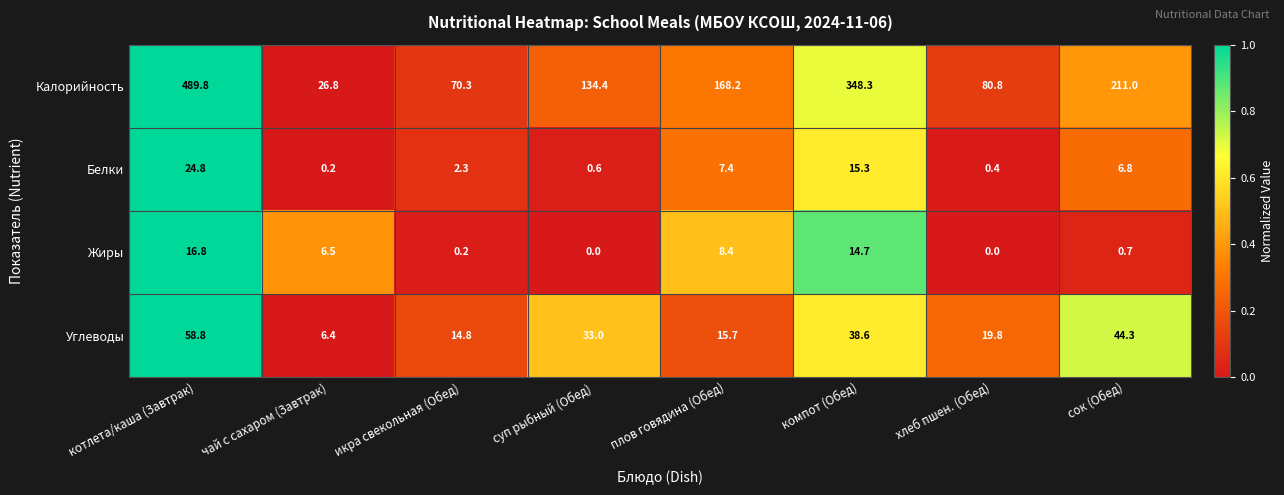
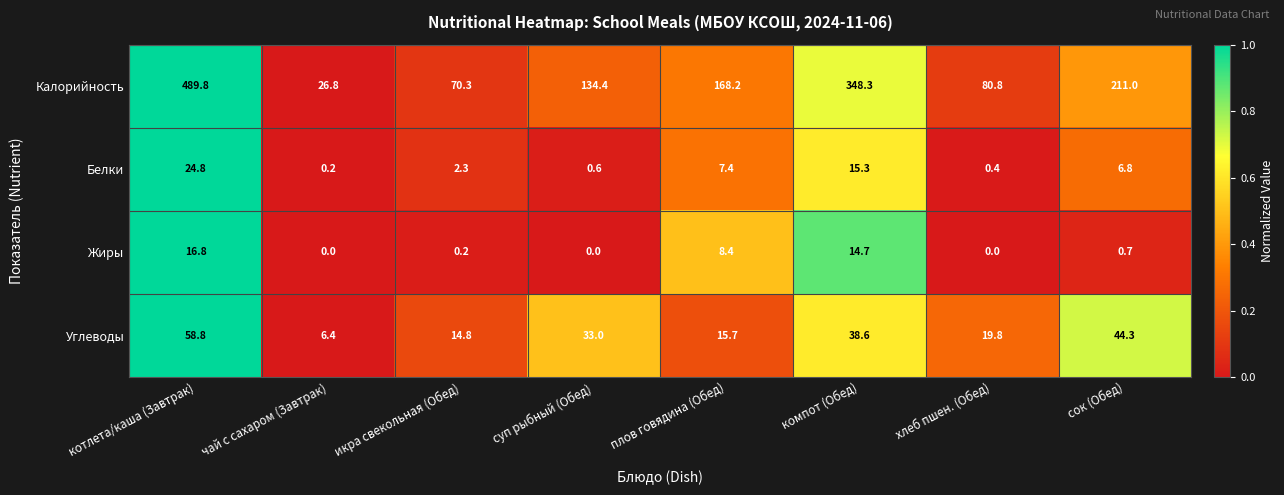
Жиры, чай с сахаром (Завтрак): 6.5 -> 0.0
